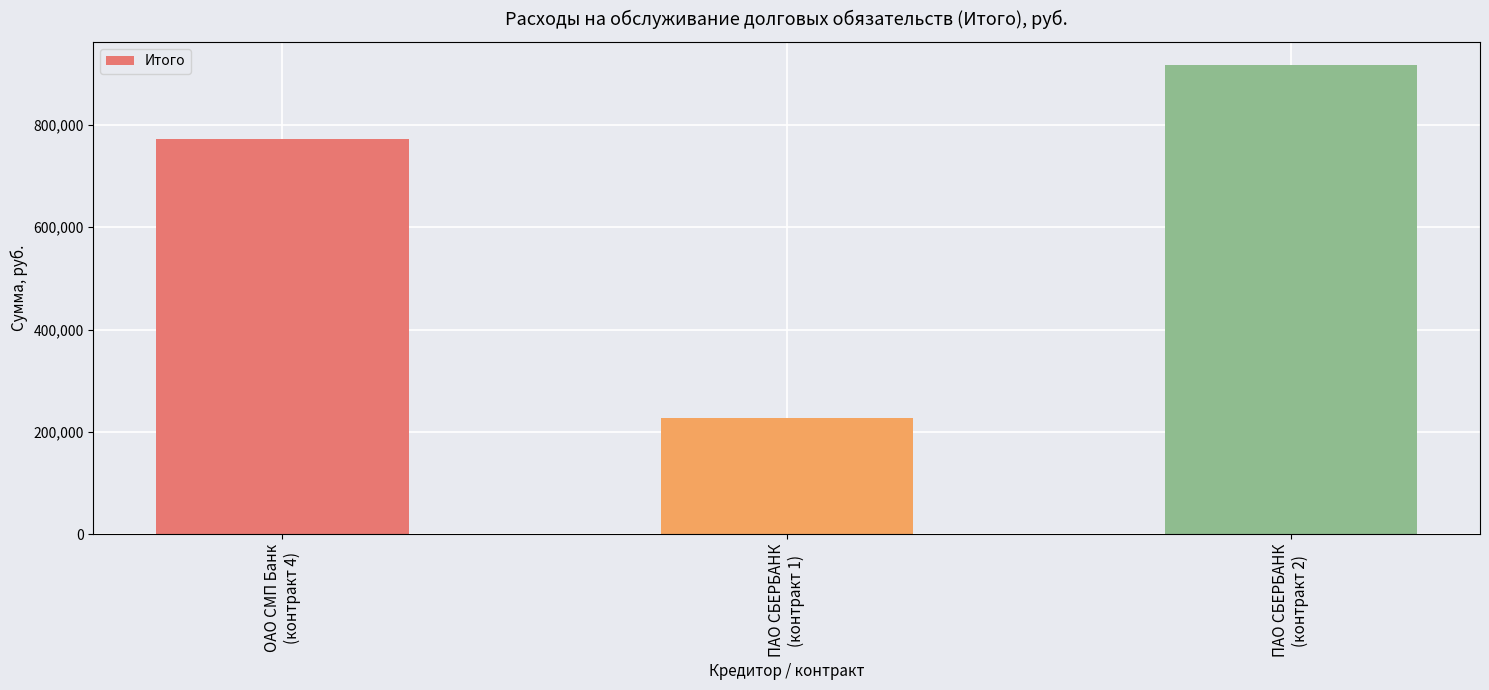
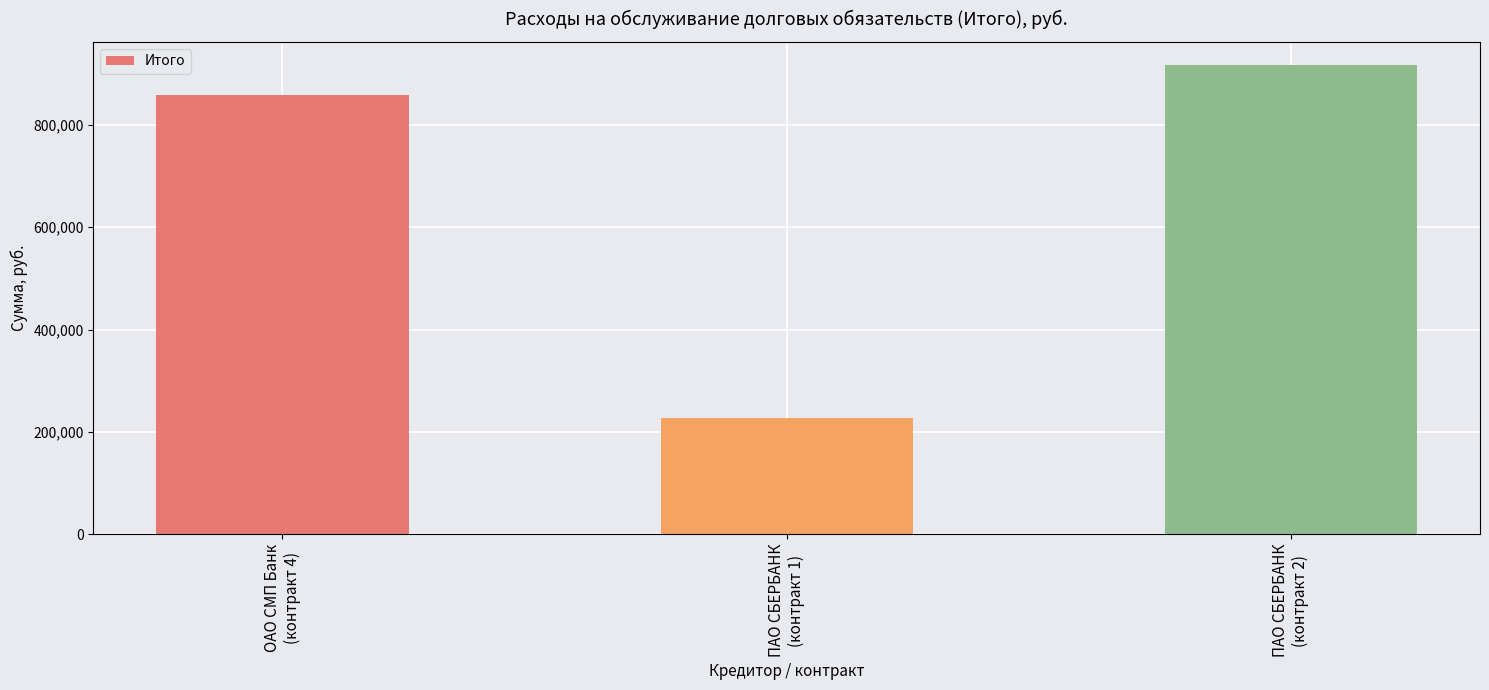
ОАО СМП Банк (контракт 4): 770,000 -> 860,000
